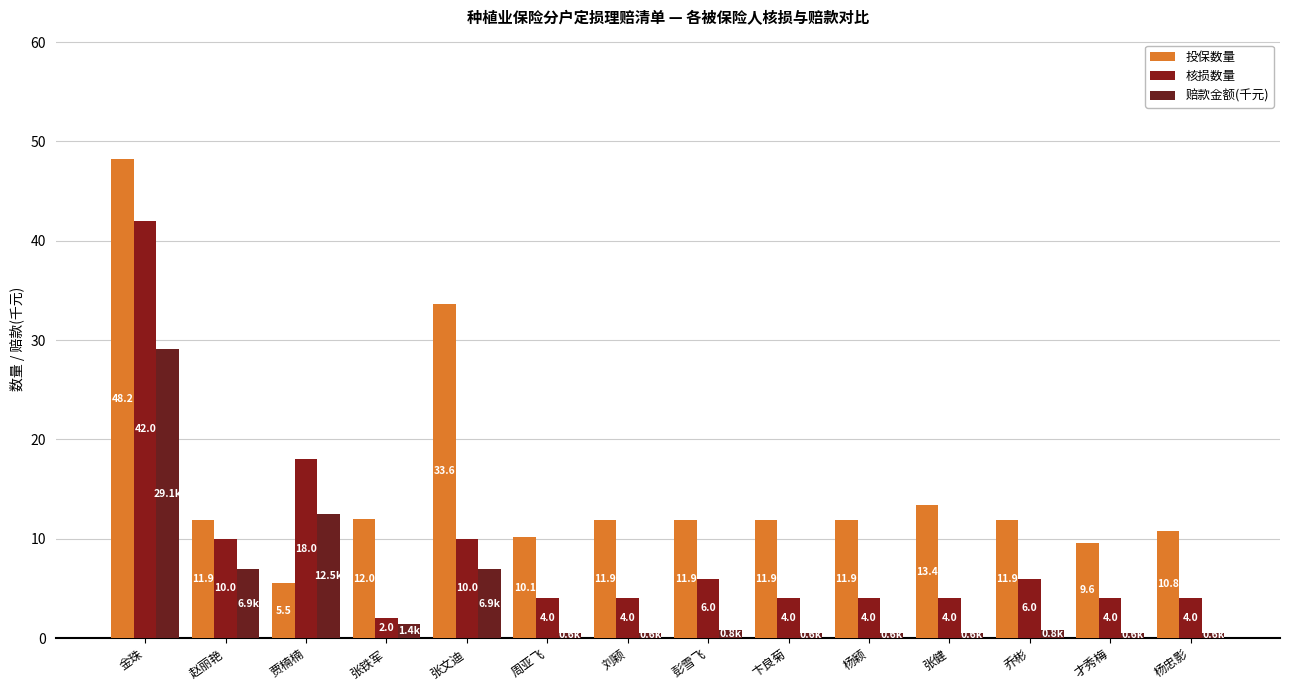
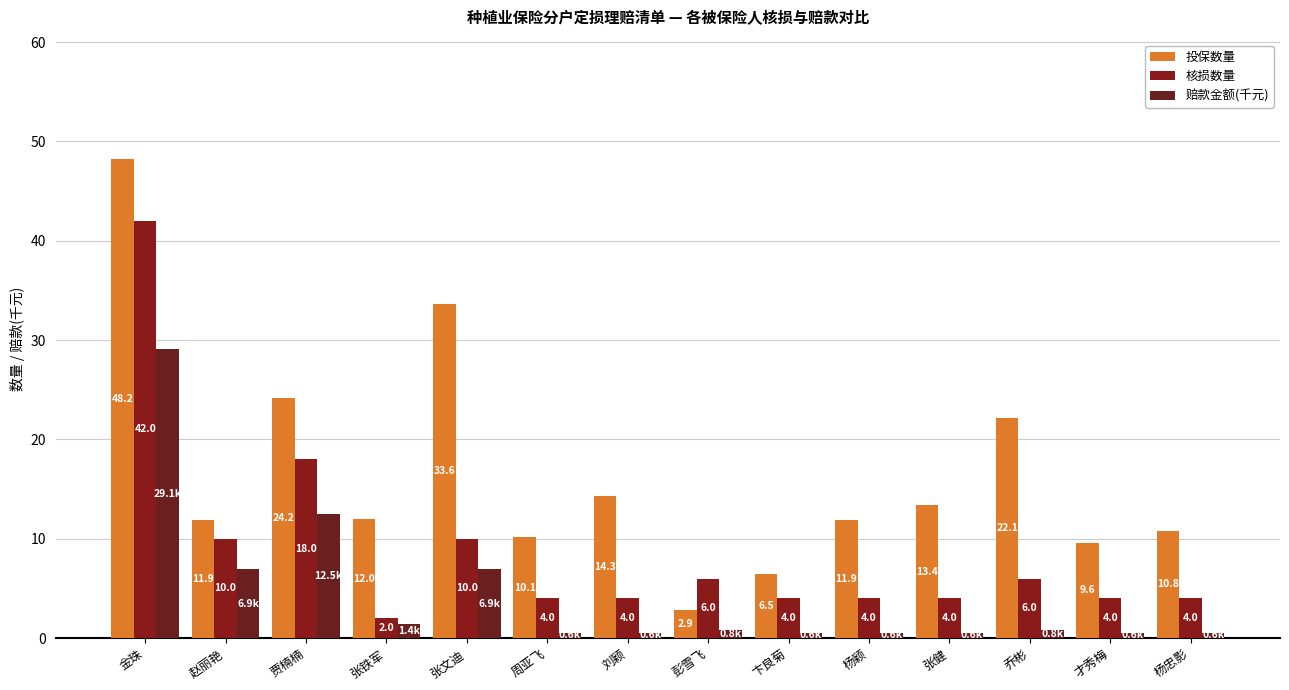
投保数量, 贾楠楠: 5.5 -> 24.2
投保数量, 刘颖: 11.9 -> 14.3
投保数量, 彭雪飞: 11.9 -> 2.9
投保数量, 卞良菊: 11.9 -> 6.5
投保数量, 乔彬: 11.9 -> 22.1
